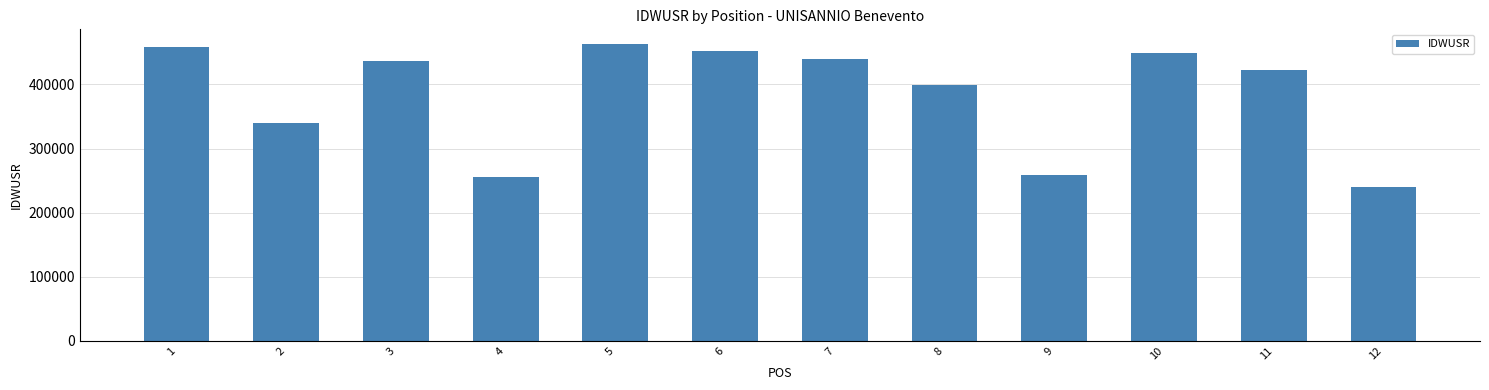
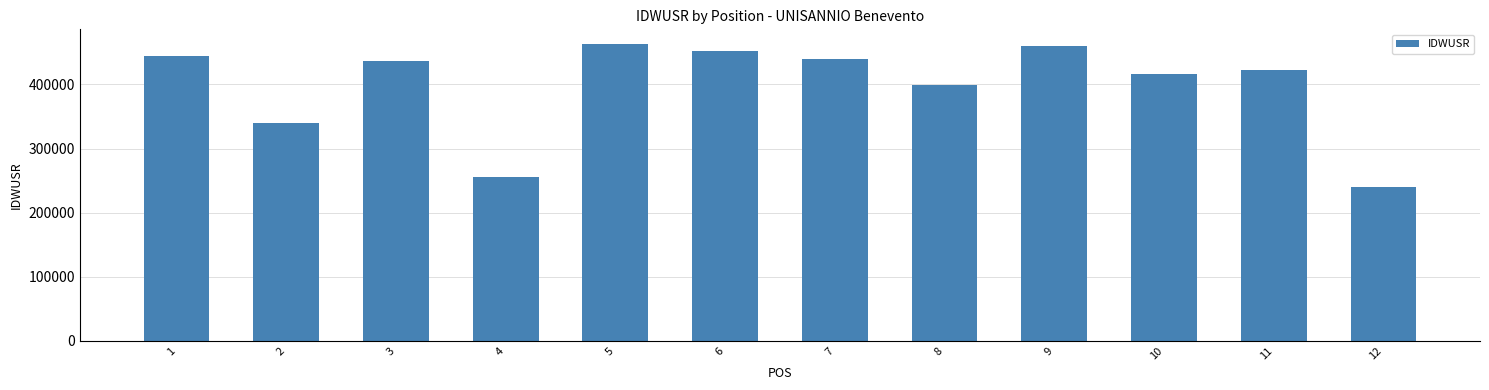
1: 460000 -> 440000
9: 260000 -> 460000
10: 450000 -> 420000
